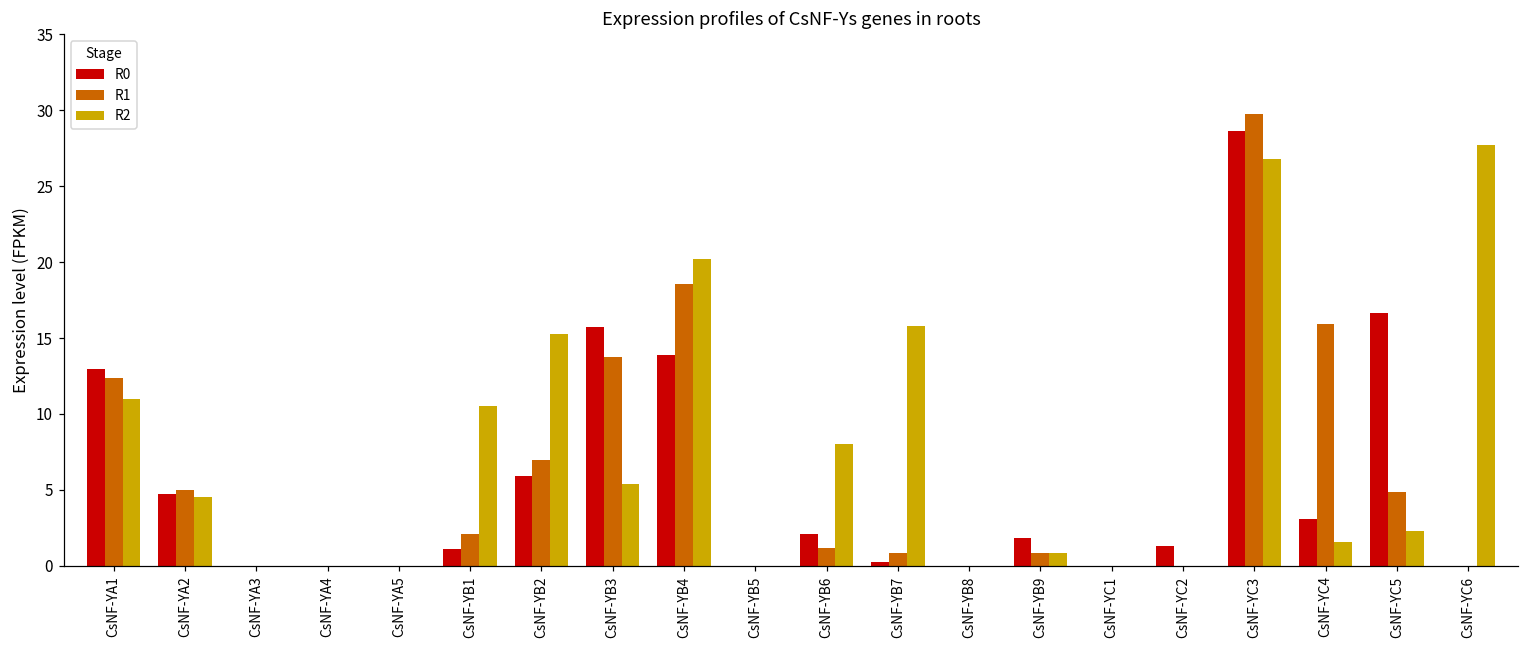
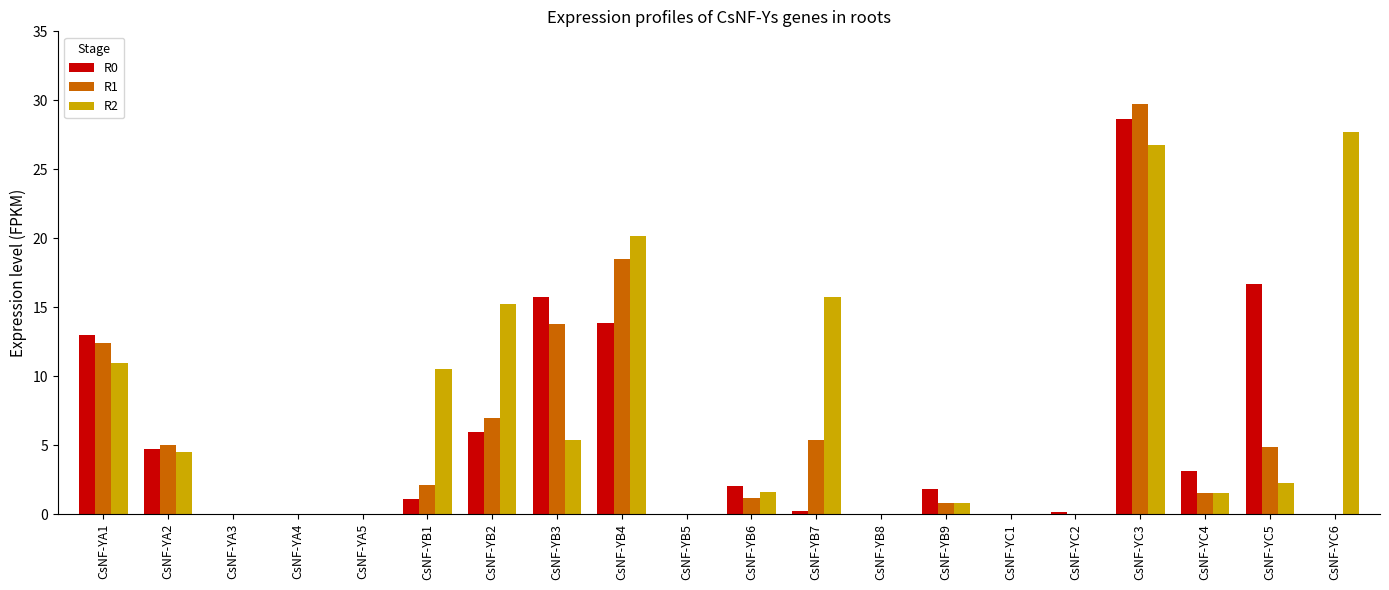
R2, CsNF-YB6: 8.0 -> 1.6
R1, CsNF-YB7: 0.8 -> 5.4
R0, CsNF-YC2: 1.3 -> 0.2
R1, CsNF-YC4: 15.9 -> 1.6
